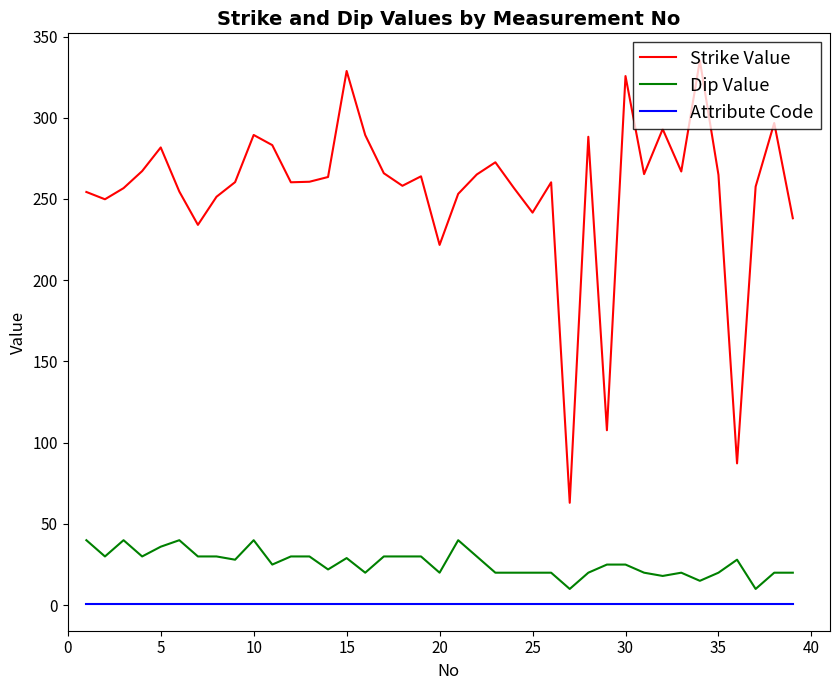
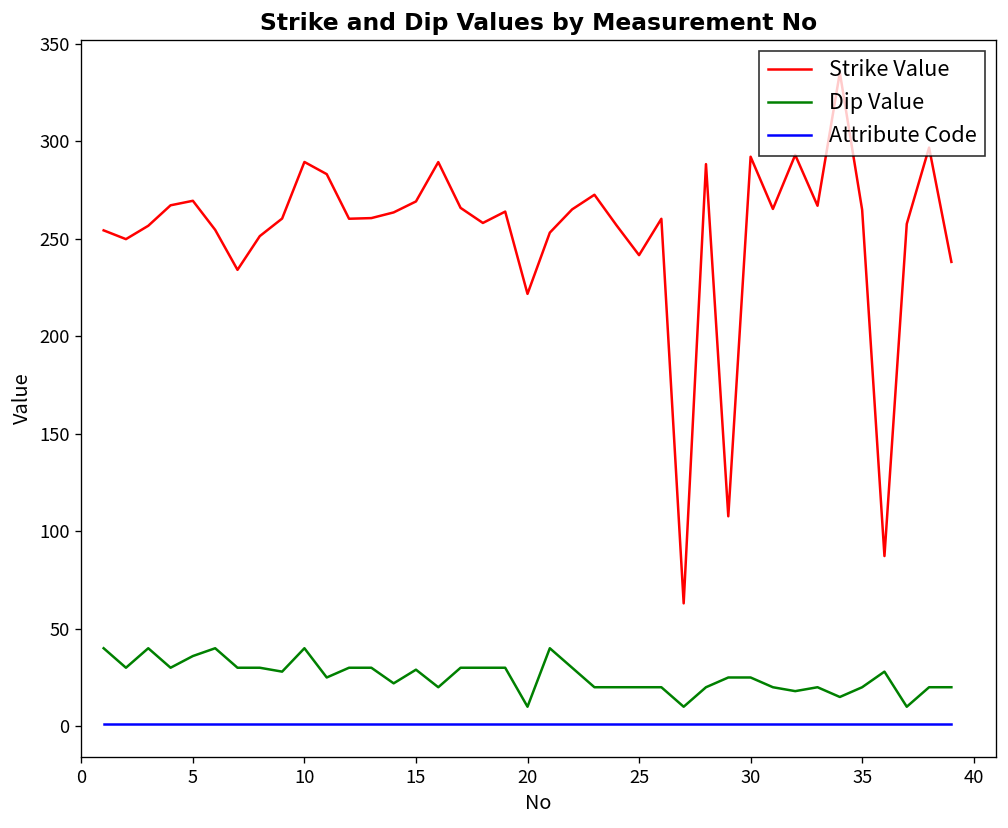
Strike Value, 5: 282 -> 269
Strike Value, 15: 329 -> 269
Dip Value, 20: 20 -> 10
Strike Value, 30: 326 -> 292
